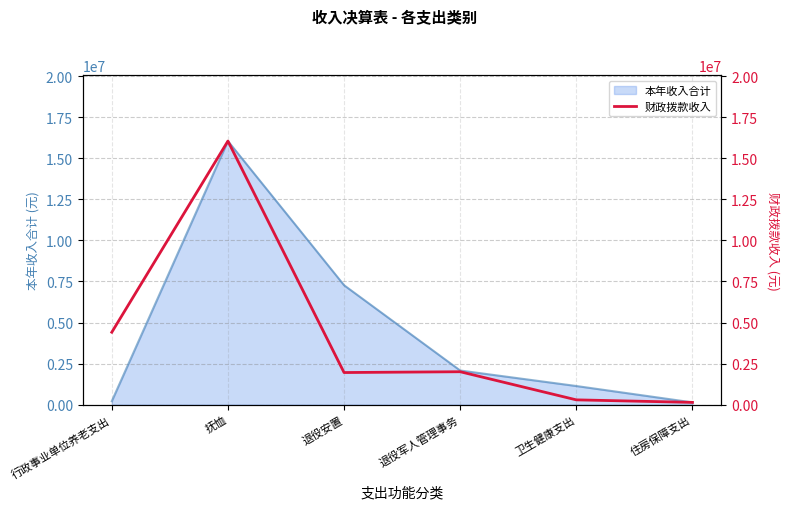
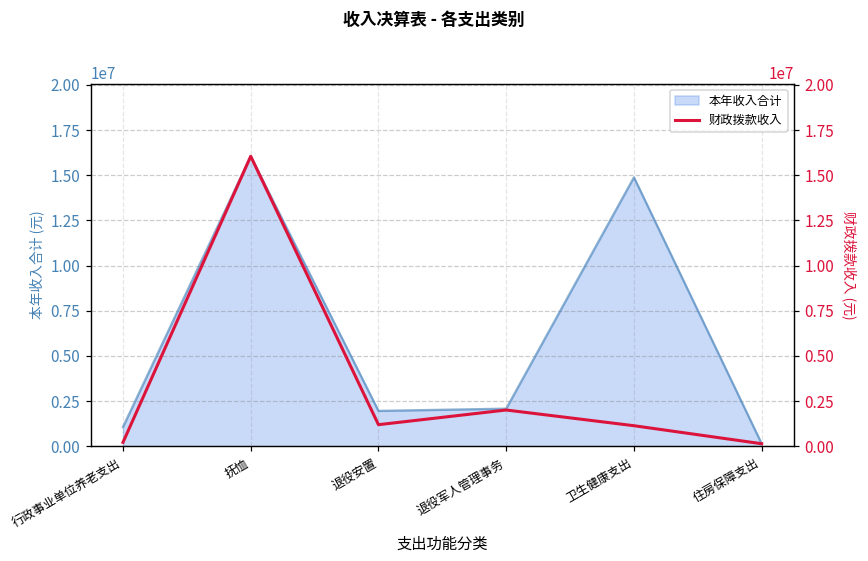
本年收入合计, 行政事业单位养老支出: 200000 -> 1100000
本年收入合计, 退役安置: 7300000 -> 2000000
本年收入合计, 卫生健康支出: 1100000 -> 14900000
财政拨款收入, 行政事业单位养老支出: 4400000 -> 200000
财政拨款收入, 退役安置: 2000000 -> 1200000
财政拨款收入, 卫生健康支出: 300000 -> 1100000
